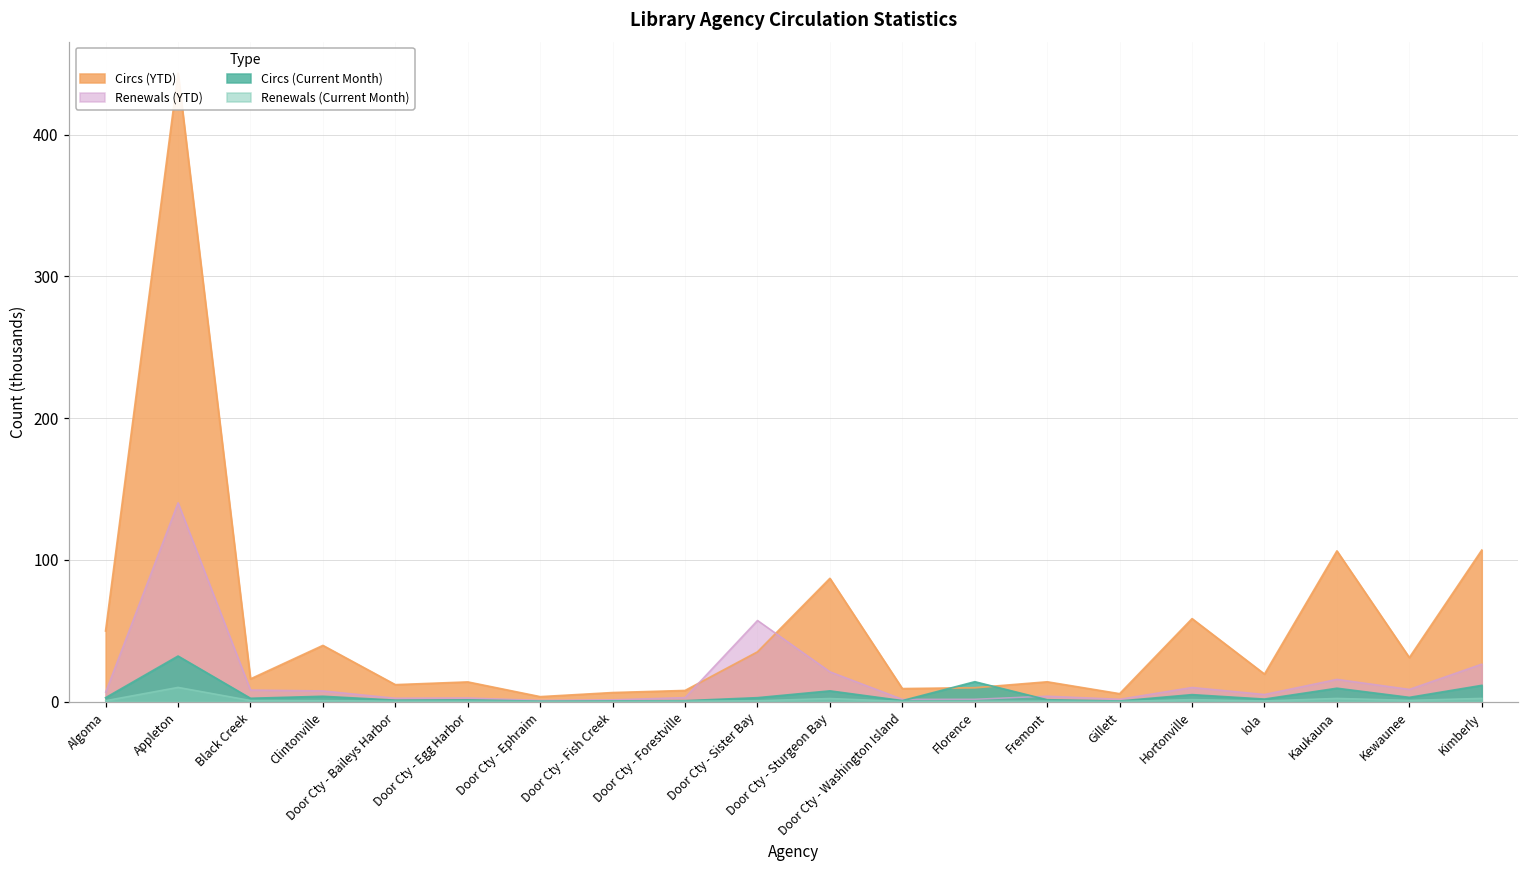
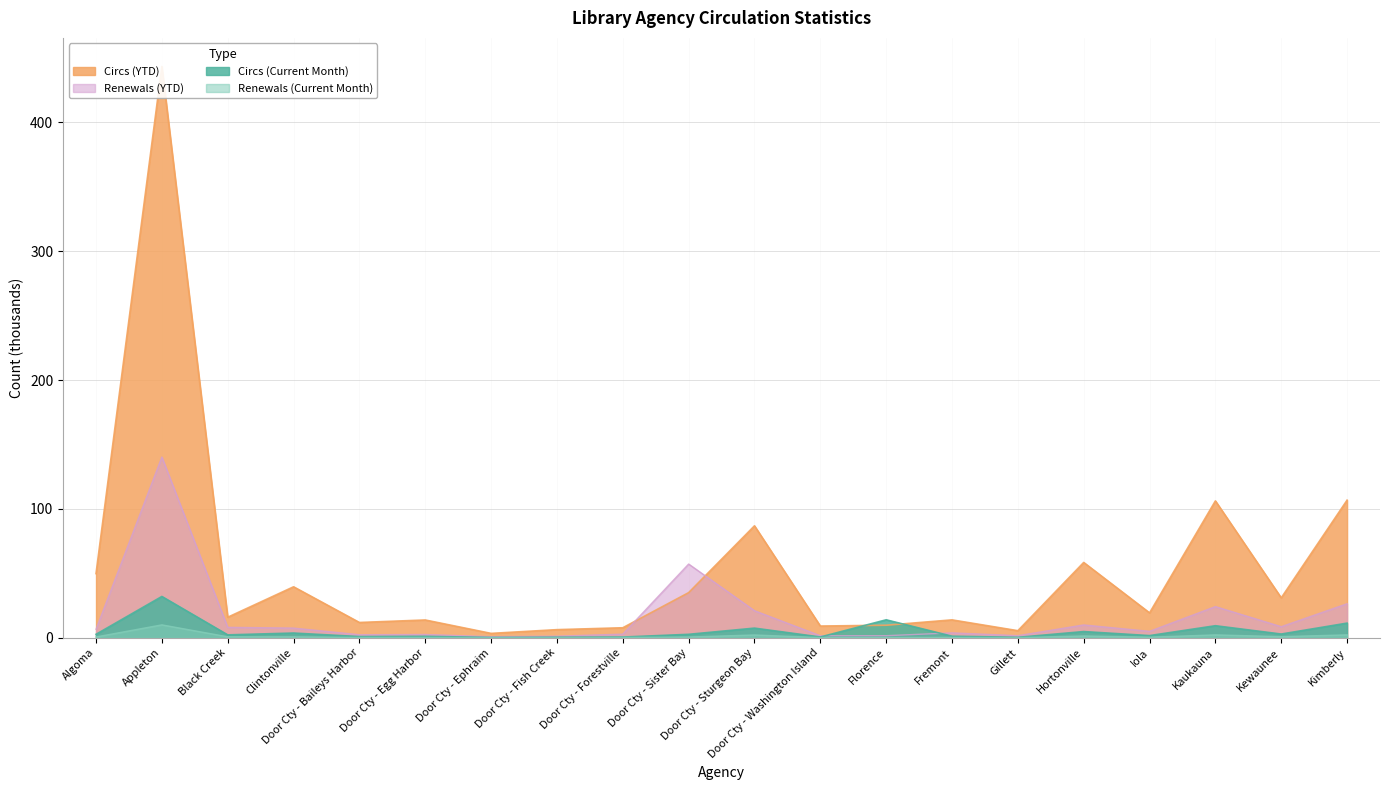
Renewals (YTD), Kaukauna: 16 -> 24
